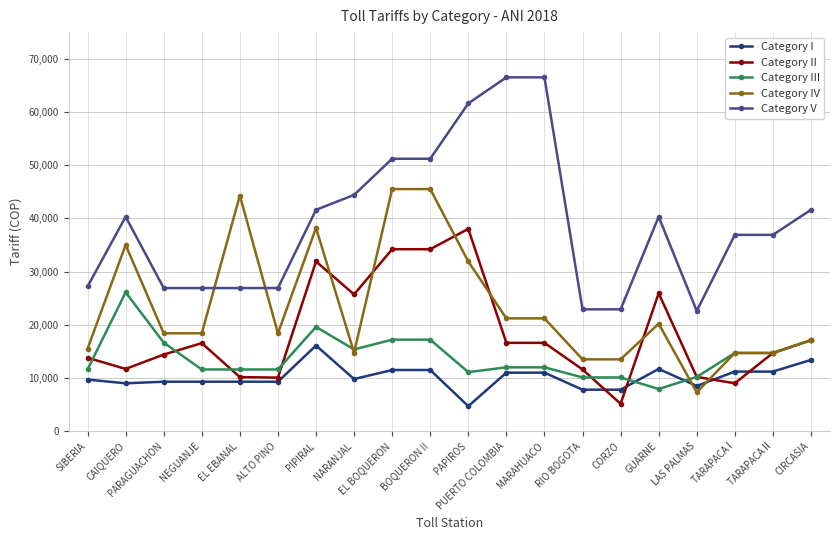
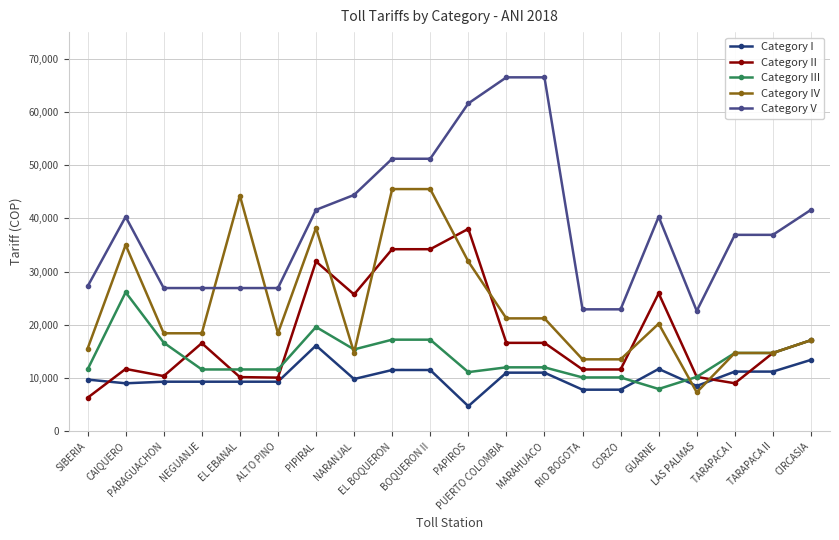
Category II, SIBERIA: 14,000 -> 6,000
Category II, PARAGUACHON: 14,000 -> 10,000
Category II, CORZO: 5,000 -> 12,000
